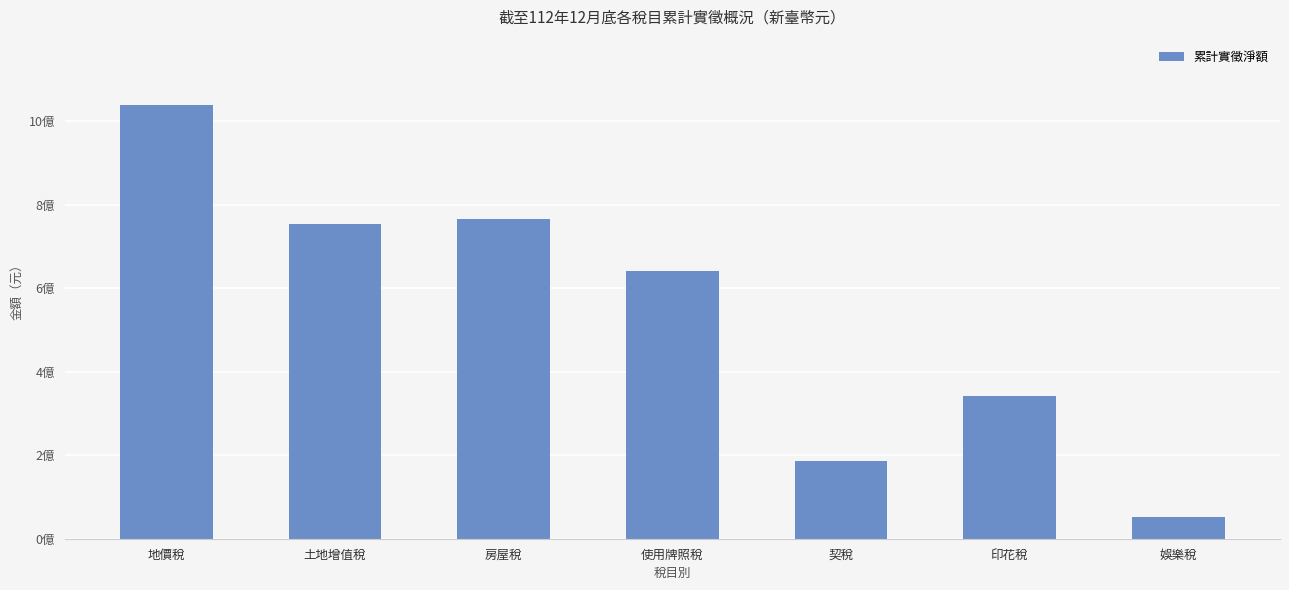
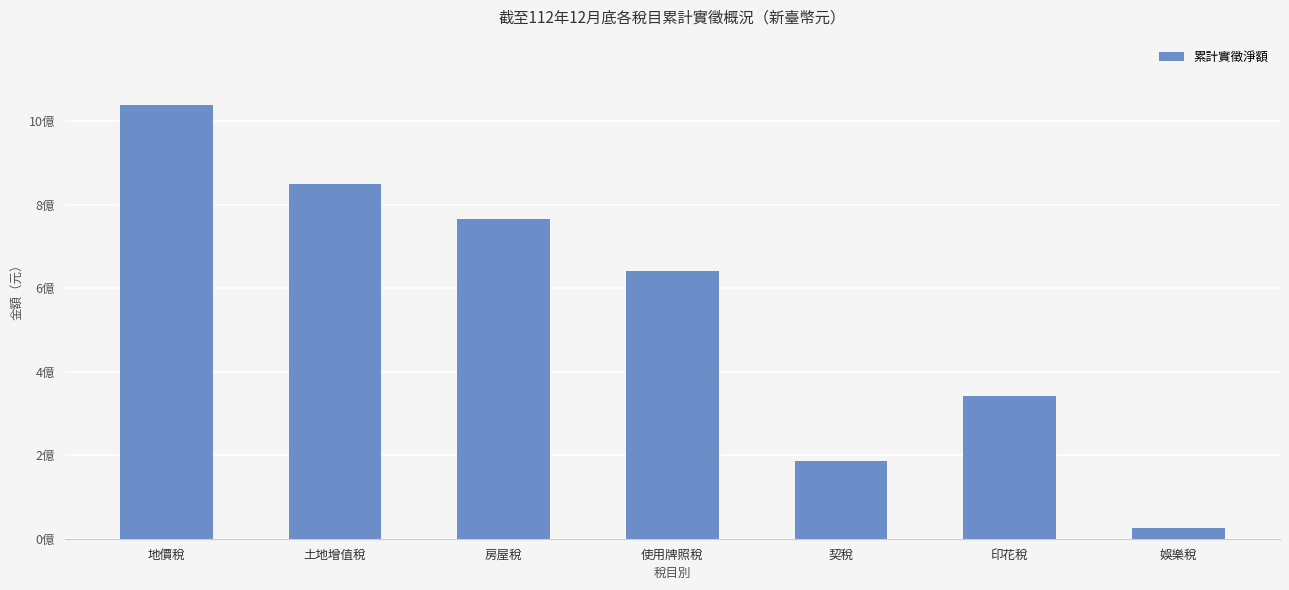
土地增值稅: 7.5億 -> 8.5億
娛樂稅: 0.5億 -> 0.3億
